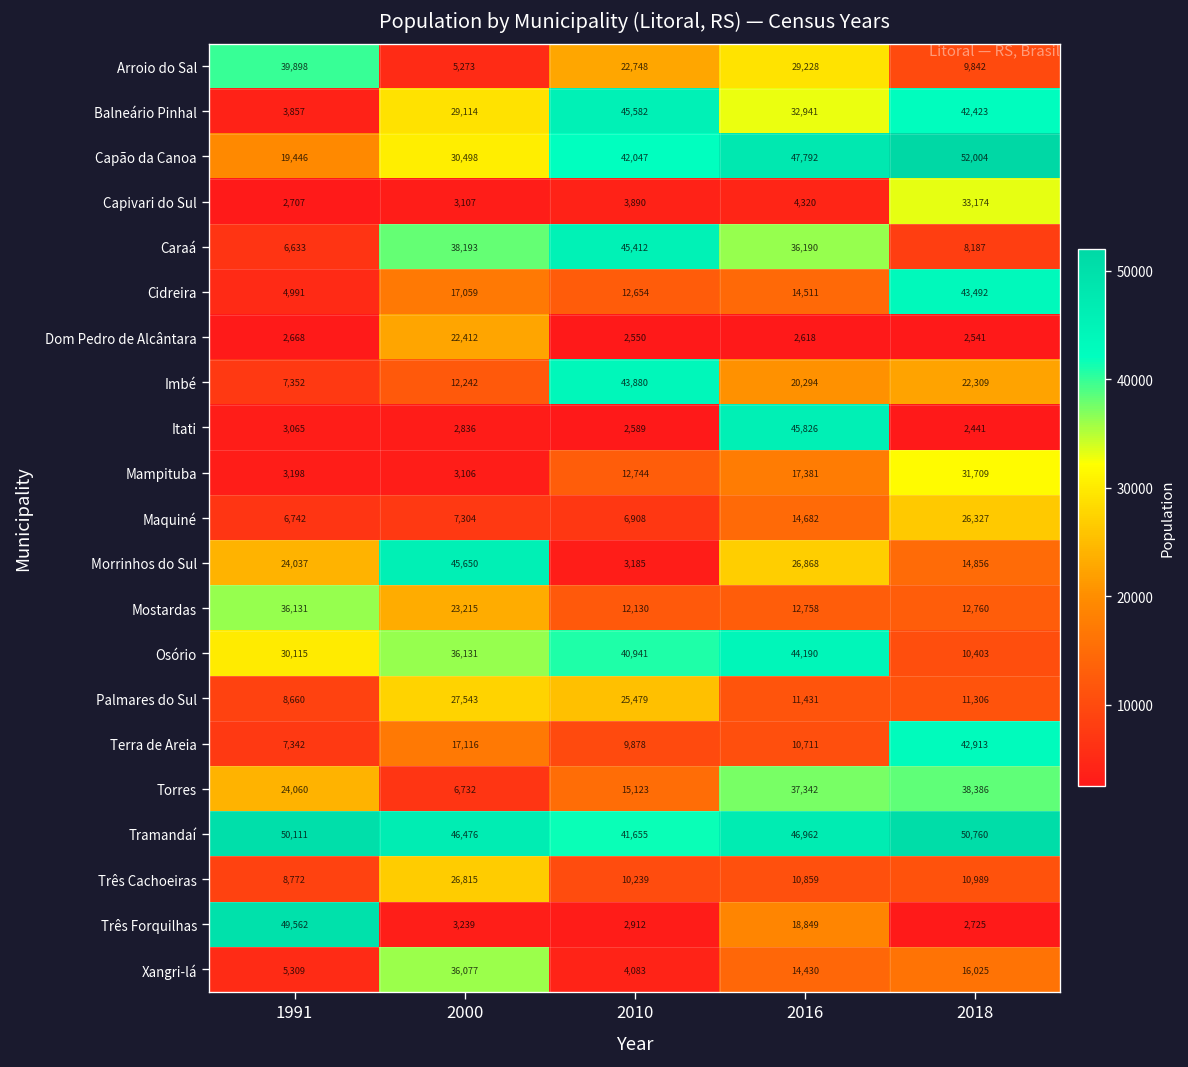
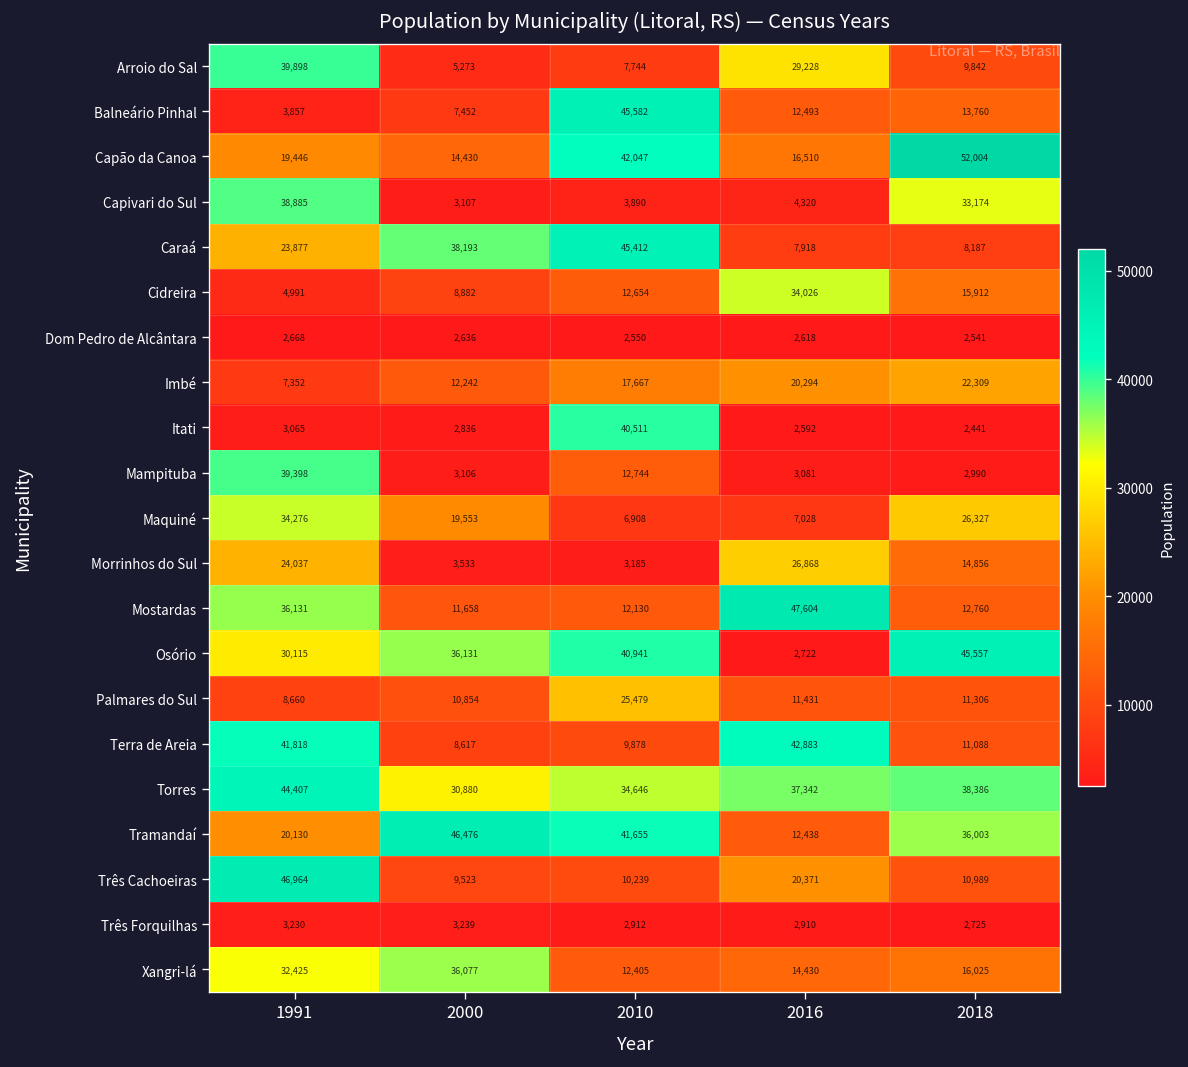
Arroio do Sal, 2010: 22,748 -> 7,744
Balneário Pinhal, 2000: 29,114 -> 7,452
Balneário Pinhal, 2016: 32,941 -> 12,493
Balneário Pinhal, 2018: 42,423 -> 13,760
Capão da Canoa, 2000: 30,498 -> 14,430
Capão da Canoa, 2016: 47,792 -> 16,510
Capivari do Sul, 1991: 2,707 -> 38,885
Caraá, 1991: 6,633 -> 23,877
Caraá, 2016: 36,190 -> 7,918
Cidreira, 2000: 17,059 -> 8,882
Cidreira, 2016: 14,511 -> 34,026
Cidreira, 2018: 43,492 -> 15,912
Dom Pedro de Alcântara, 2000: 22,412 -> 2,636
Imbé, 2010: 43,880 -> 17,667
Itati, 2010: 2,589 -> 40,511
Itati, 2016: 45,826 -> 2,592
Mampituba, 1991: 3,198 -> 39,398
Mampituba, 2016: 17,381 -> 3,081
Mampituba, 2018: 31,709 -> 2,990
Maquiné, 1991: 6,742 -> 34,276
Maquiné, 2000: 7,304 -> 19,553
Maquiné, 2016: 14,682 -> 7,028
Morrinhos do Sul, 2000: 45,650 -> 3,533
Mostardas, 2000: 23,215 -> 11,658
Mostardas, 2016: 12,758 -> 47,604
Osório, 2016: 44,190 -> 2,722
Osório, 2018: 10,403 -> 45,557
Palmares do Sul, 2000: 27,543 -> 10,854
Terra de Areia, 1991: 7,342 -> 41,818
Terra de Areia, 2000: 17,116 -> 8,617
Terra de Areia, 2016: 10,711 -> 42,883
Terra de Areia, 2018: 42,913 -> 11,088
Torres, 1991: 24,060 -> 44,407
Torres, 2000: 6,732 -> 30,880
Torres, 2010: 15,123 -> 34,646
Tramandaí, 1991: 50,111 -> 20,130
Tramandaí, 2016: 46,962 -> 12,438
Tramandaí, 2018: 50,760 -> 36,003
Três Cachoeiras, 1991: 8,772 -> 46,964
Três Cachoeiras, 2000: 26,815 -> 9,523
Três Cachoeiras, 2016: 10,859 -> 20,371
Três Forquilhas, 1991: 49,562 -> 3,230
Três Forquilhas, 2016: 18,849 -> 2,910
Xangri-lá, 1991: 5,309 -> 32,425
Xangri-lá, 2010: 4,083 -> 12,405
